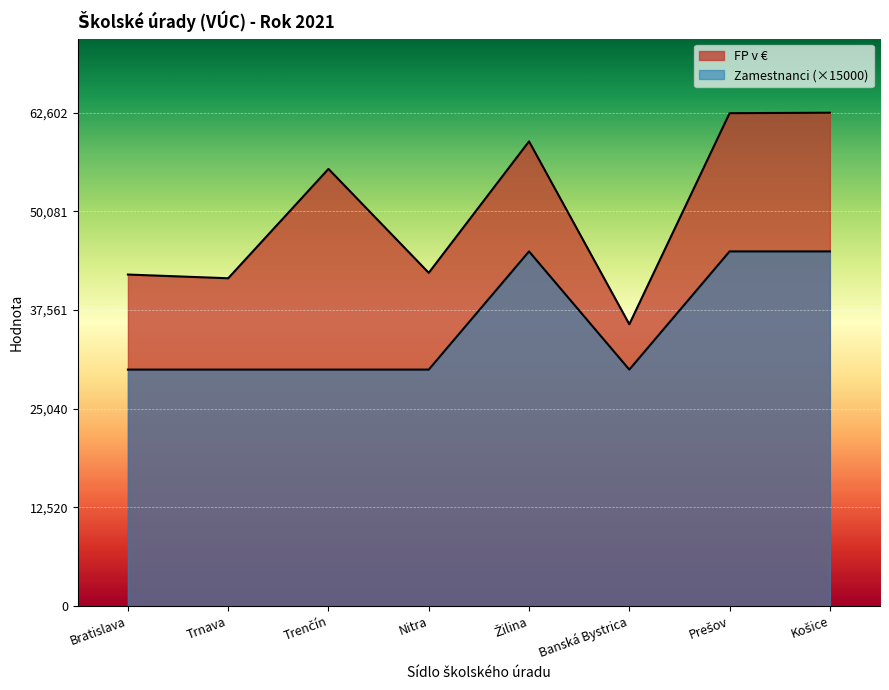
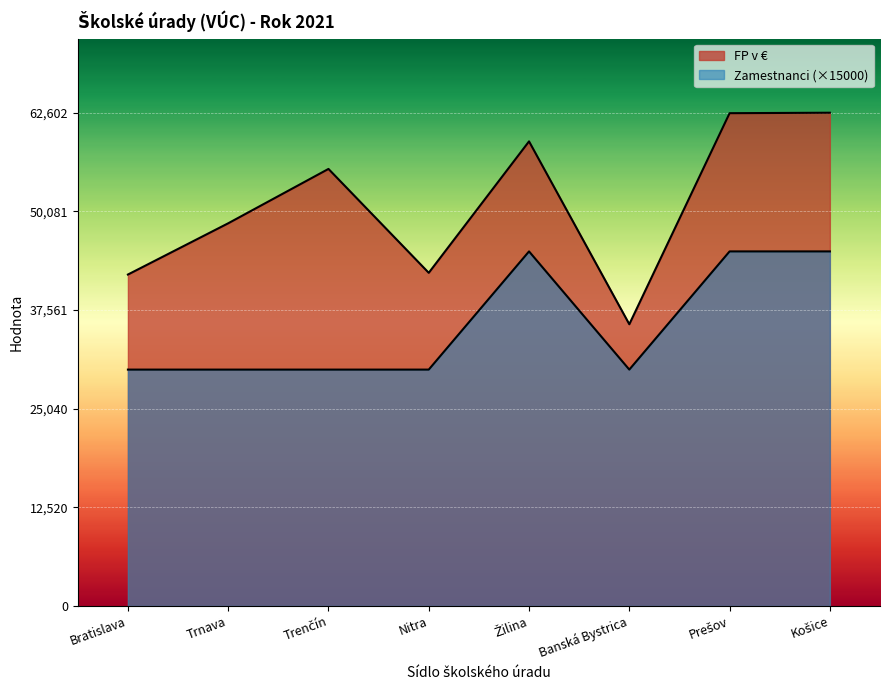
FP v €, Trnava: 42,000 -> 49,000
